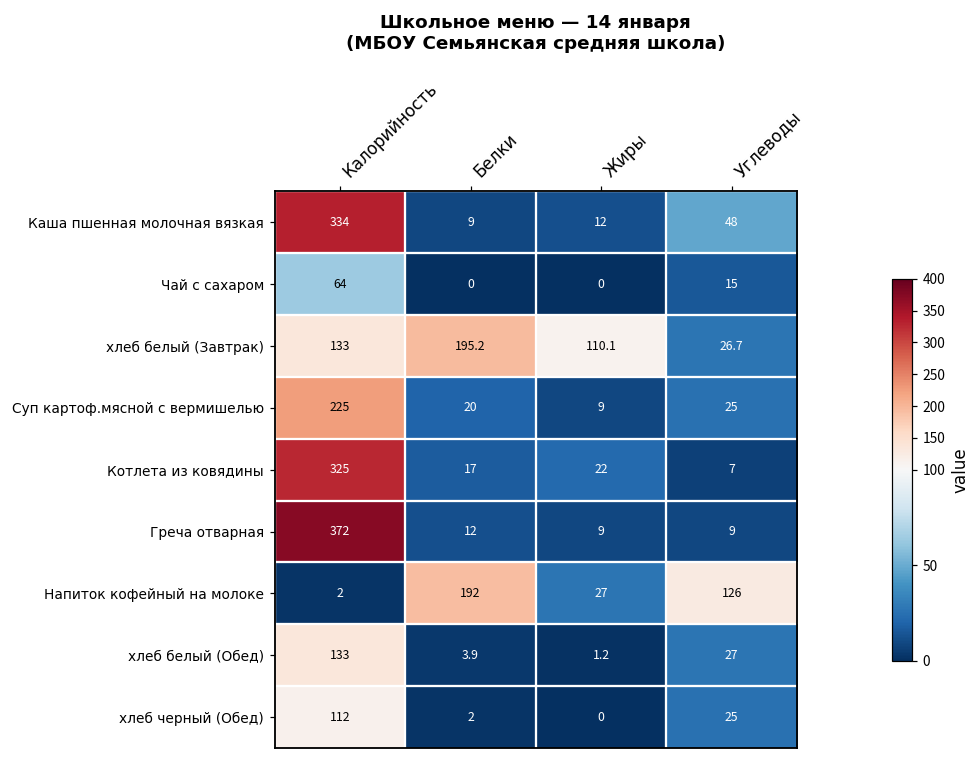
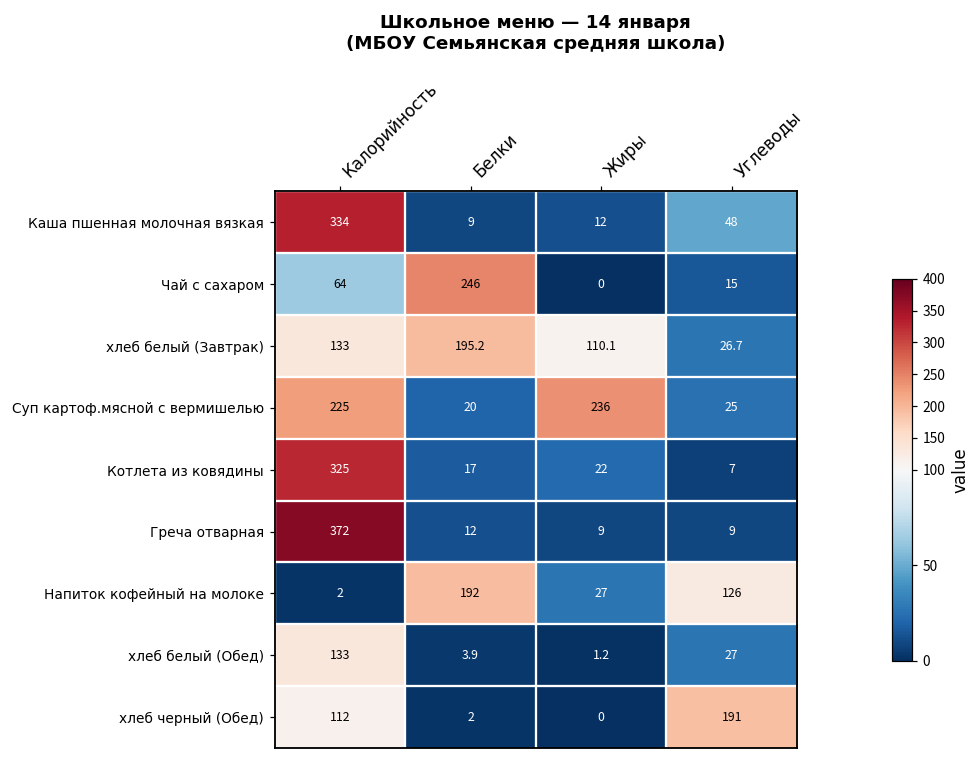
Чай с сахаром, Белки: 0 -> 246
Суп картоф.мясной с вермишелью, Жиры: 9 -> 236
хлеб черный (Обед), Углеводы: 25 -> 191
